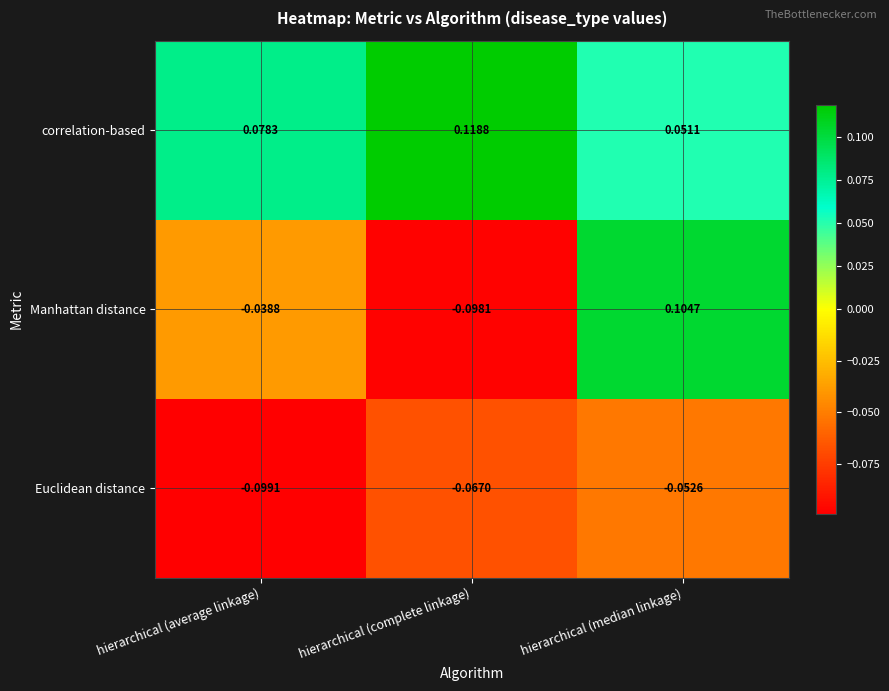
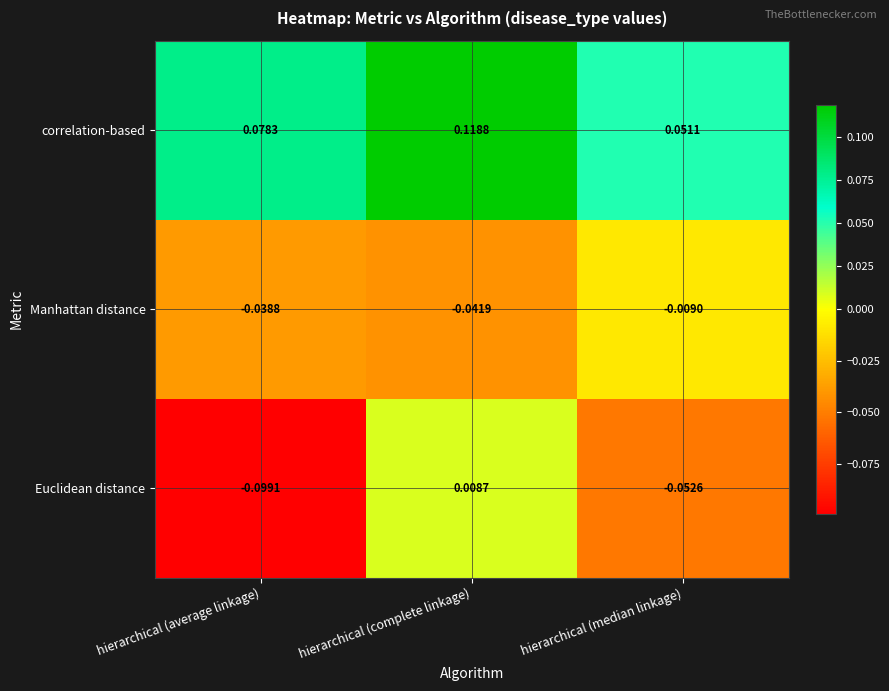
Manhattan distance, hierarchical (complete linkage): -0.0981 -> -0.0419
Manhattan distance, hierarchical (median linkage): 0.1047 -> -0.0090
Euclidean distance, hierarchical (complete linkage): -0.0670 -> 0.0087
